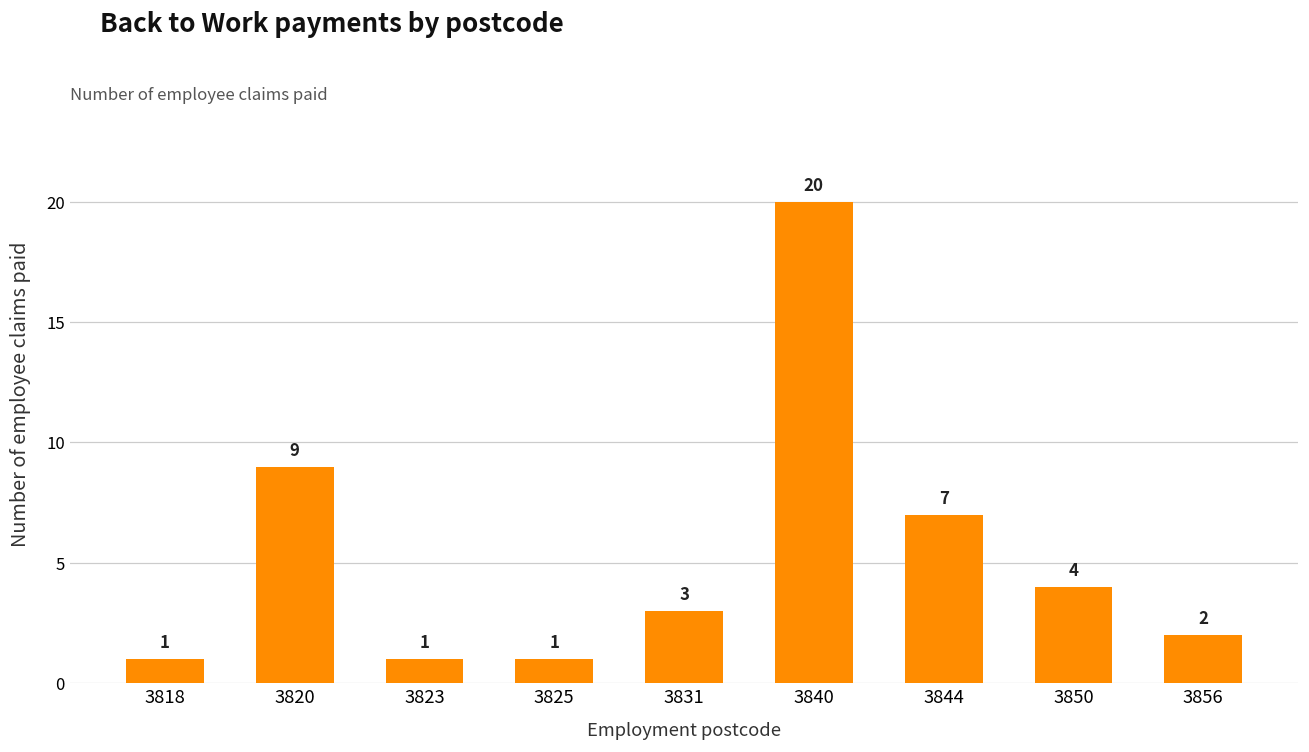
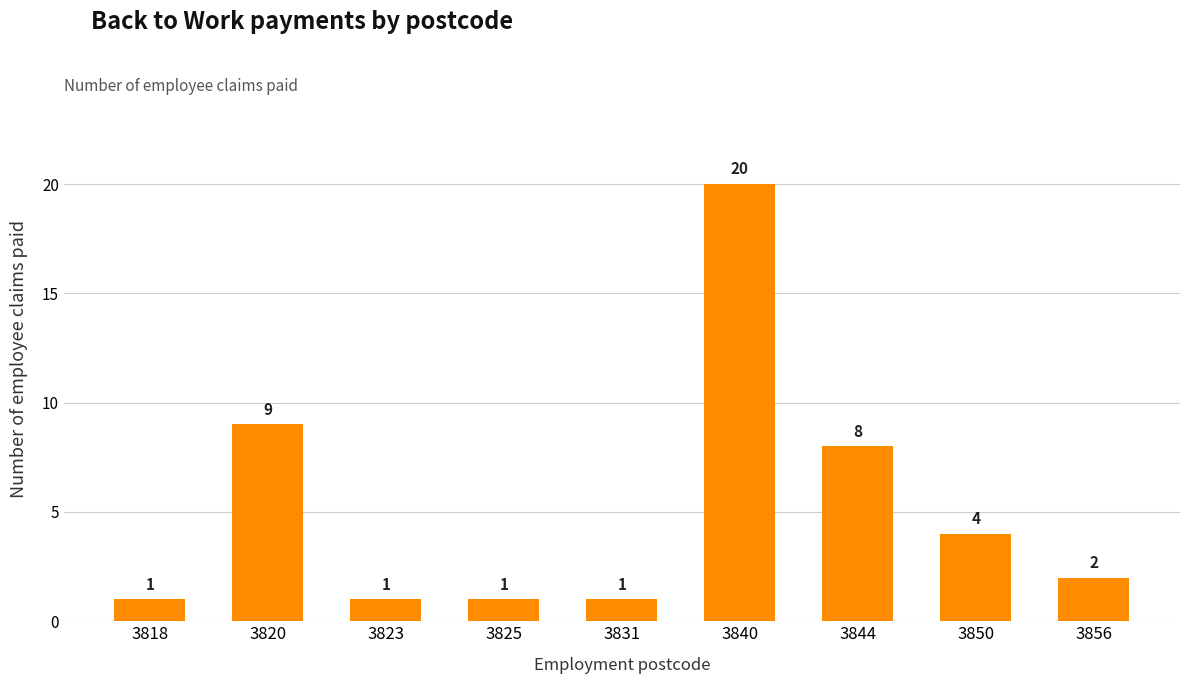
3831: 3 -> 1
3844: 7 -> 8
